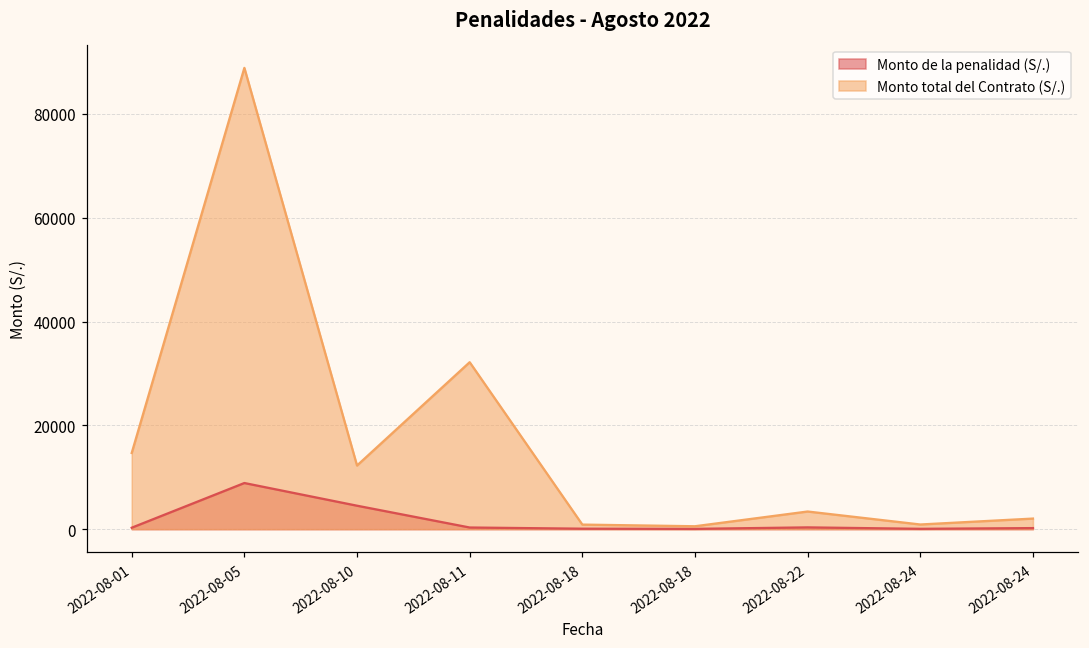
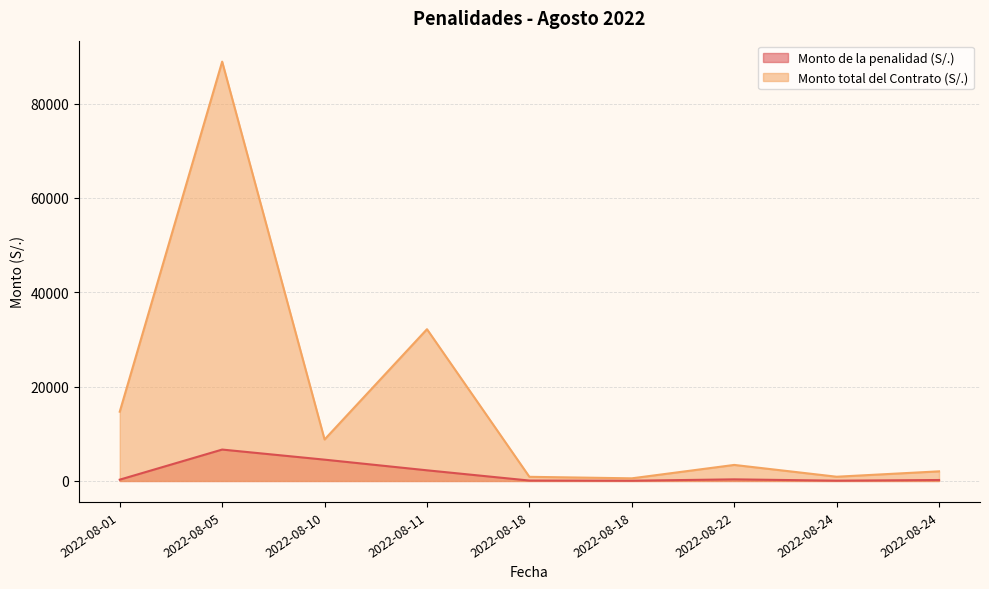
Monto de la penalidad (S/.), 2022-08-05: 9000 -> 7000
Monto total del Contrato (S/.), 2022-08-10: 12000 -> 9000
Monto de la penalidad (S/.), 2022-08-11: 0 -> 2000
